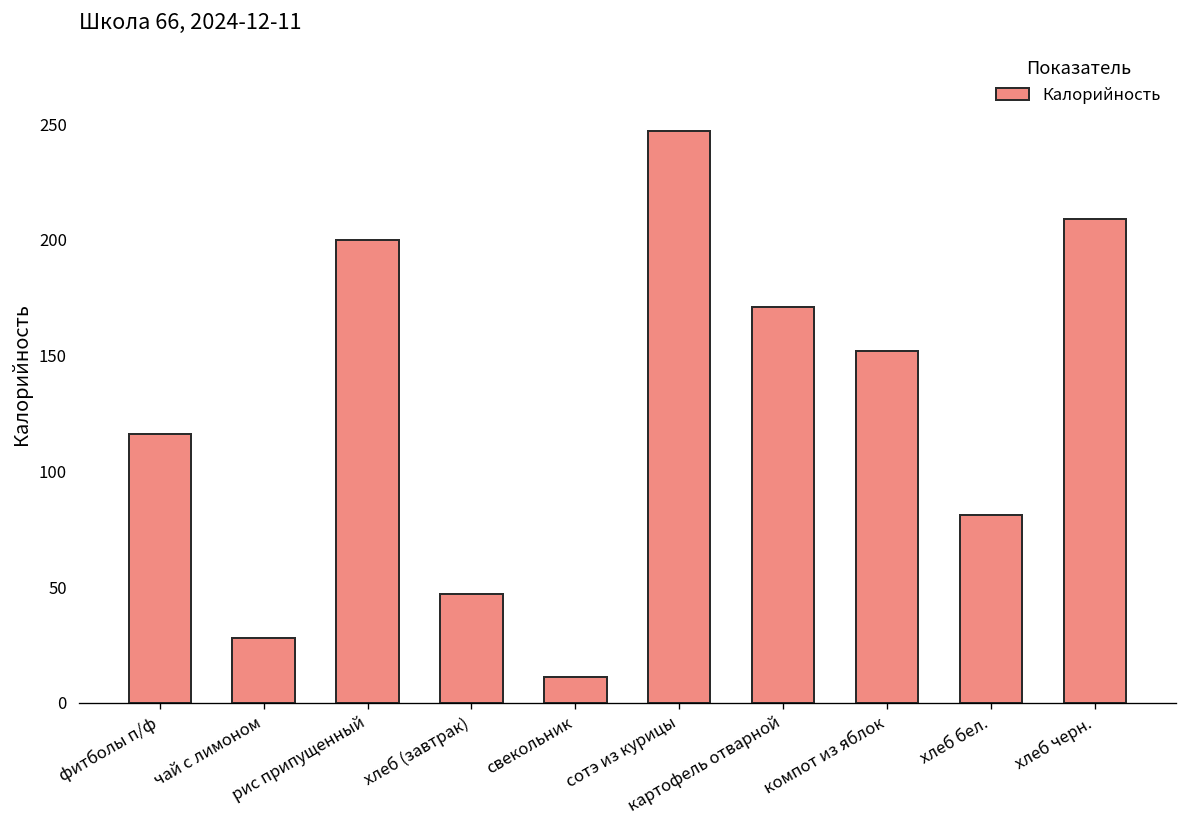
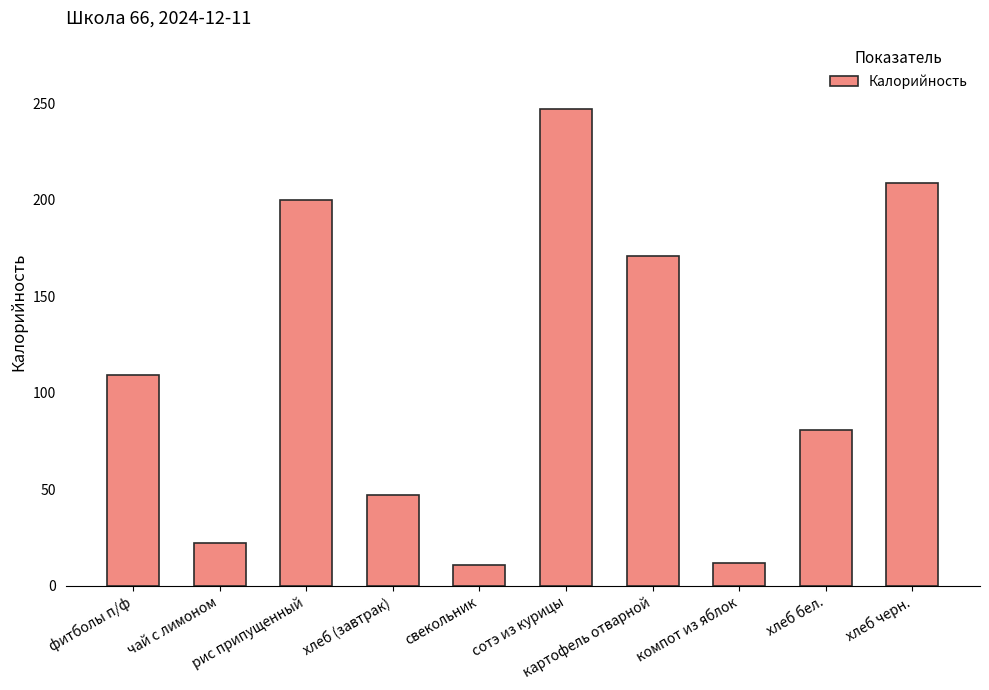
фитболы п/ф: 116 -> 109
чай с лимоном: 28 -> 22
компот из яблок: 152 -> 12
